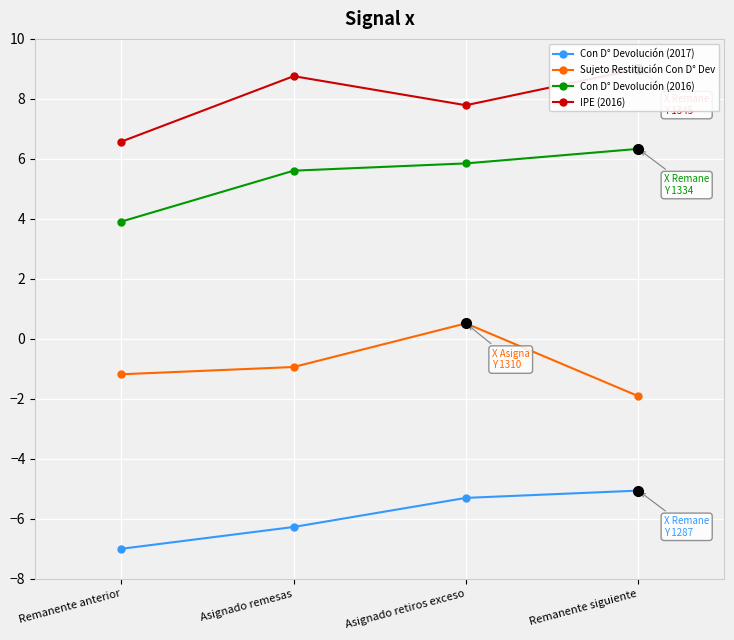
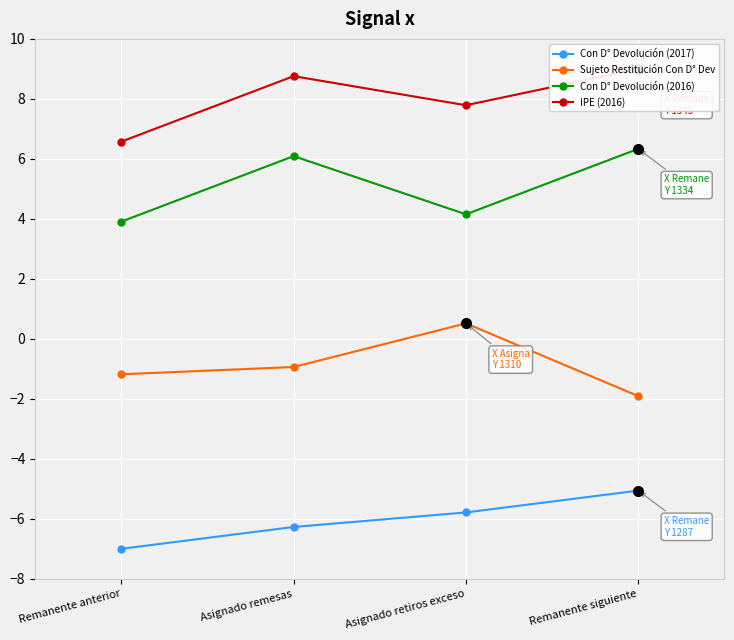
Con D° Devolución (2016), Asignado remesas: 5.6 -> 6.1
Con D° Devolución (2017), Asignado retiros exceso: -5.3 -> -5.8
Con D° Devolución (2016), Asignado retiros exceso: 5.8 -> 4.2
